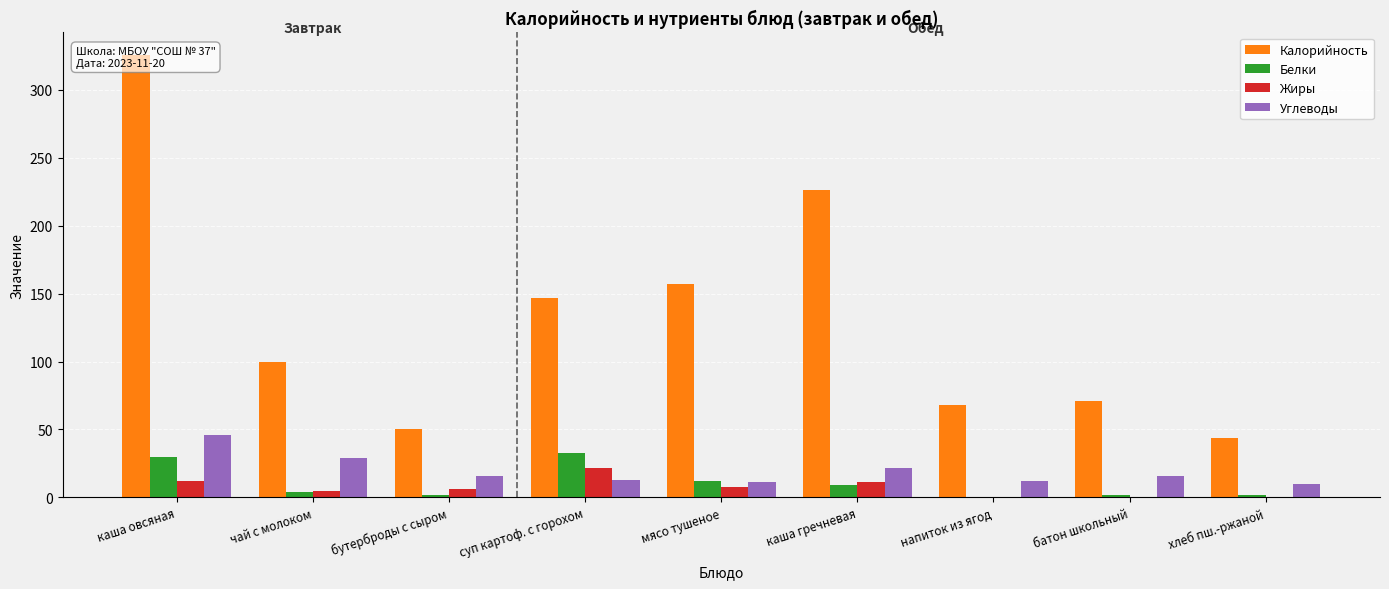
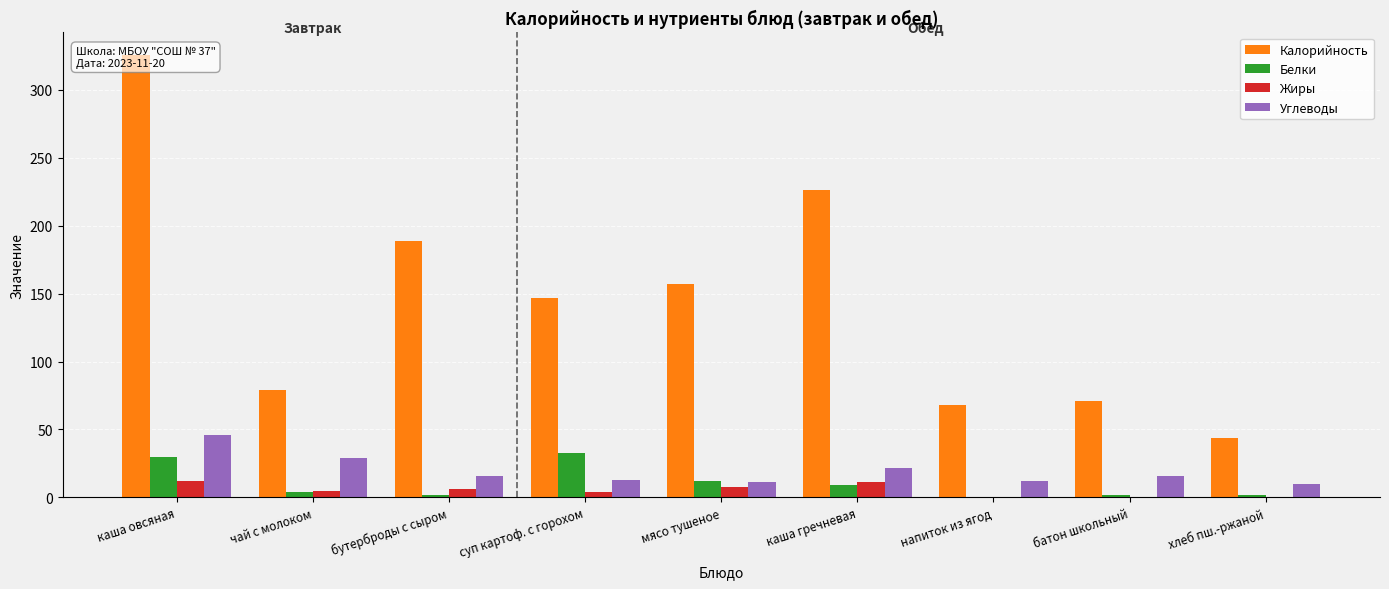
Калорийность, чай с молоком: 100 -> 79
Калорийность, бутерброды с сыром: 50 -> 189
Жиры, суп картоф. с горохом: 22 -> 4
